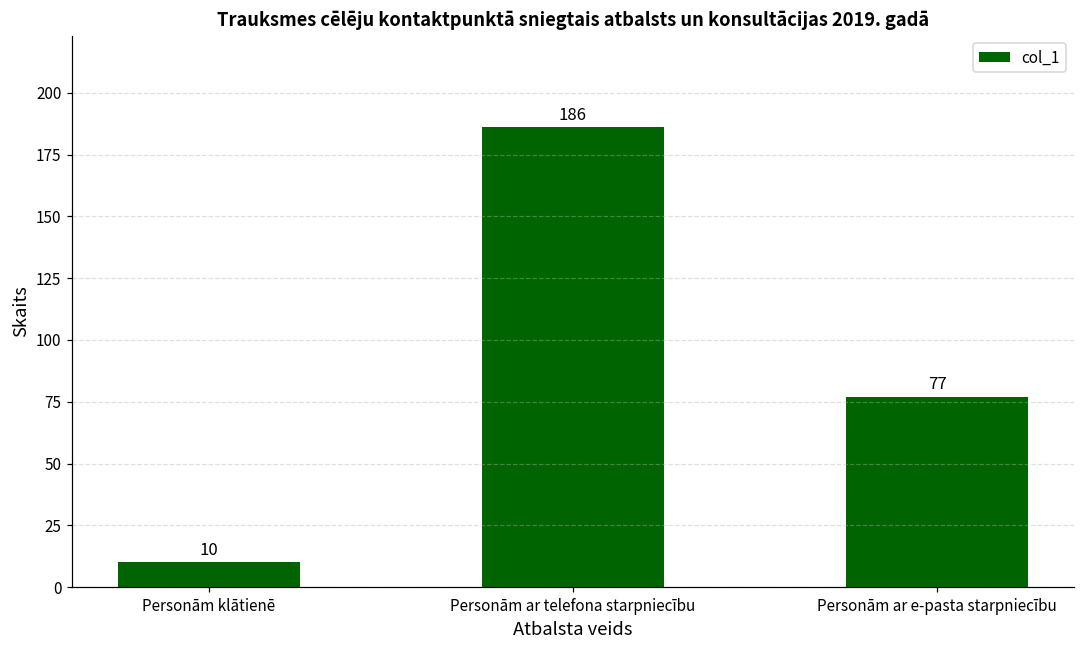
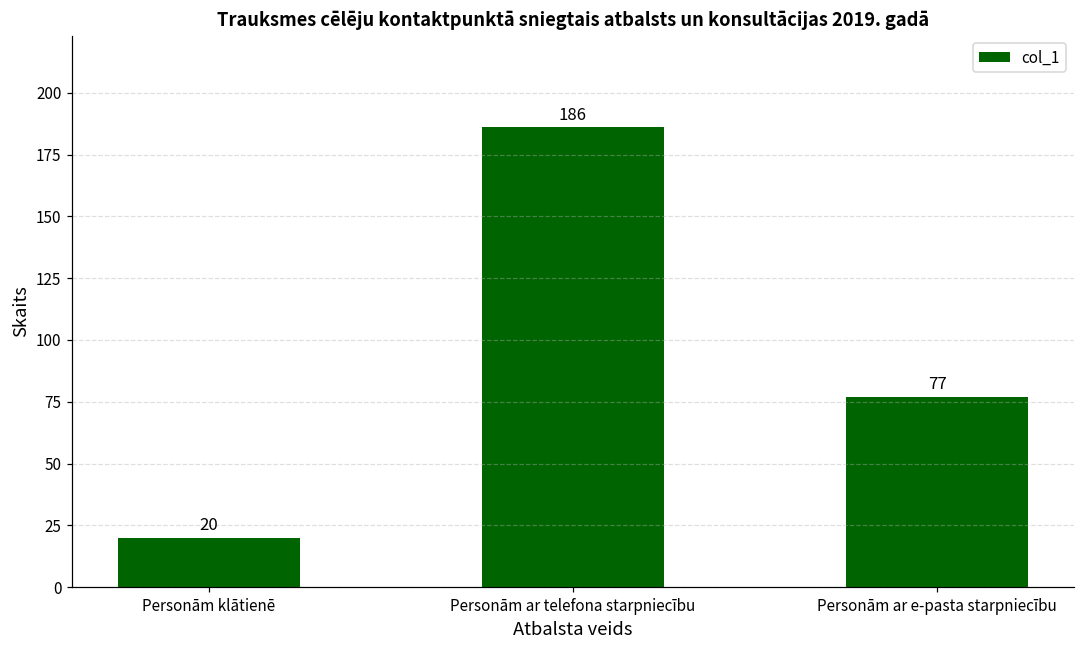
Personām klātienē: 10 -> 20
